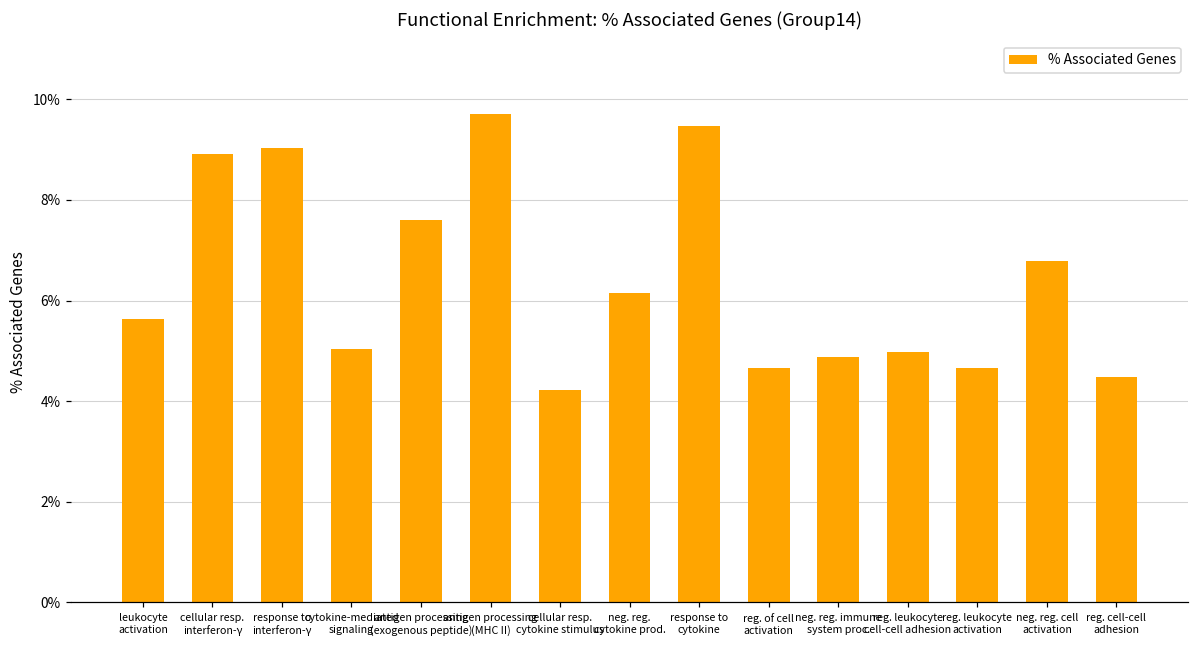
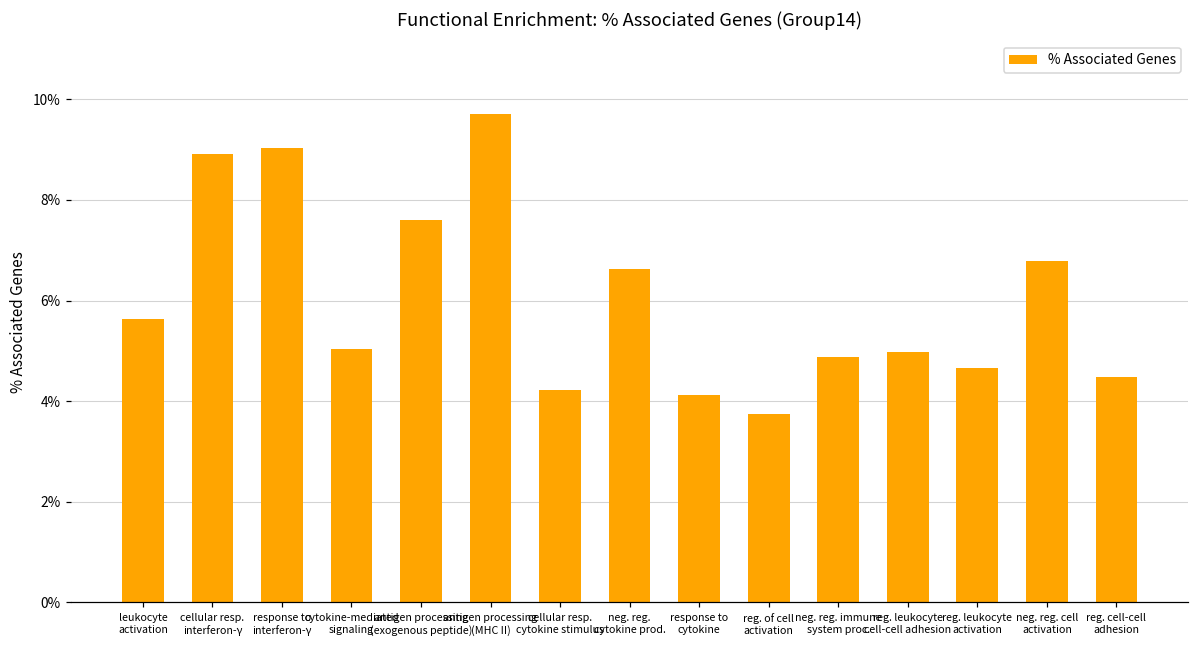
neg. reg. cytokine prod.: 6.2% -> 6.6%
response to cytokine: 9.5% -> 4.1%
reg. of cell activation: 4.7% -> 3.7%
